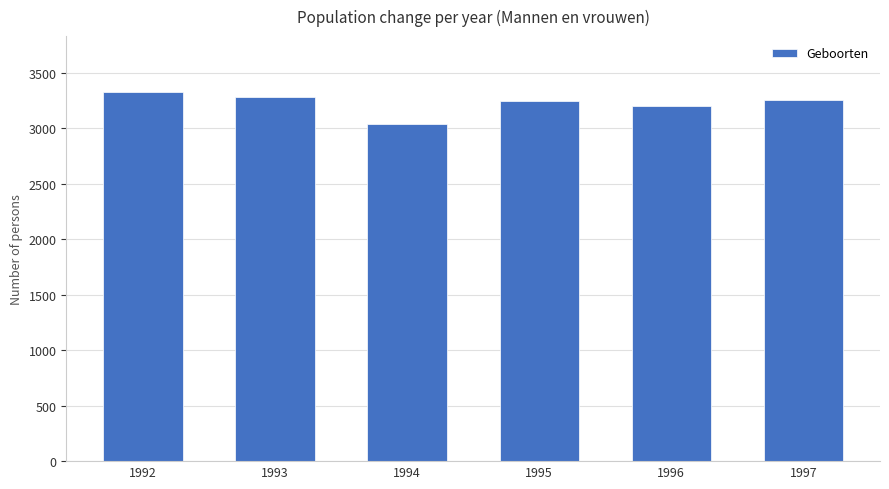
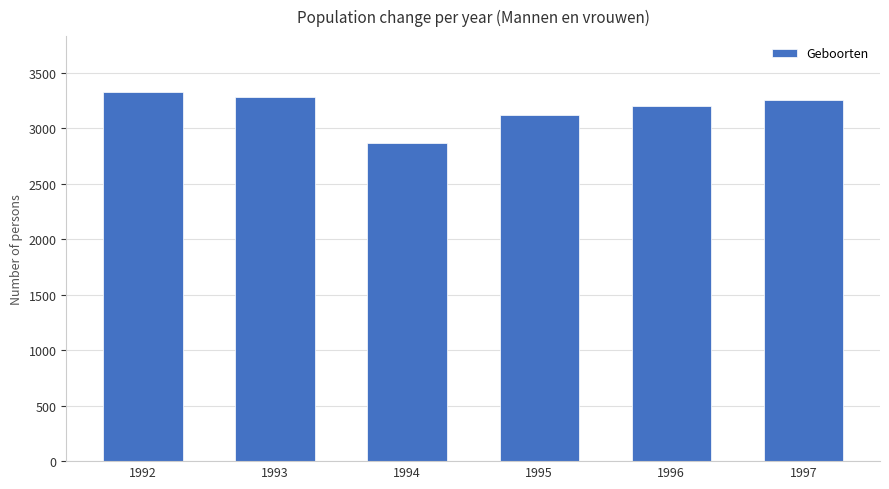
1994: 3040 -> 2870
1995: 3250 -> 3120
